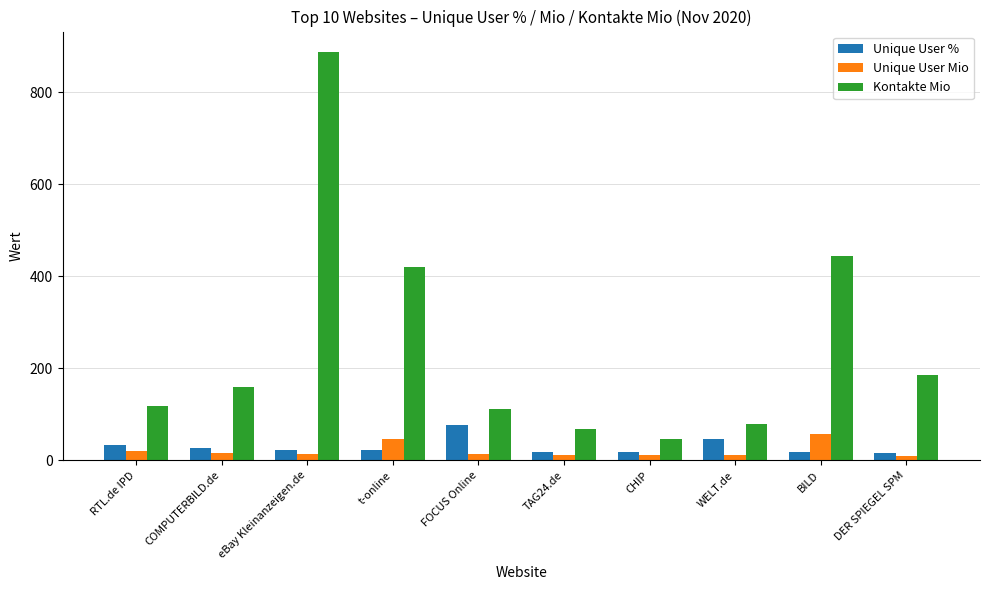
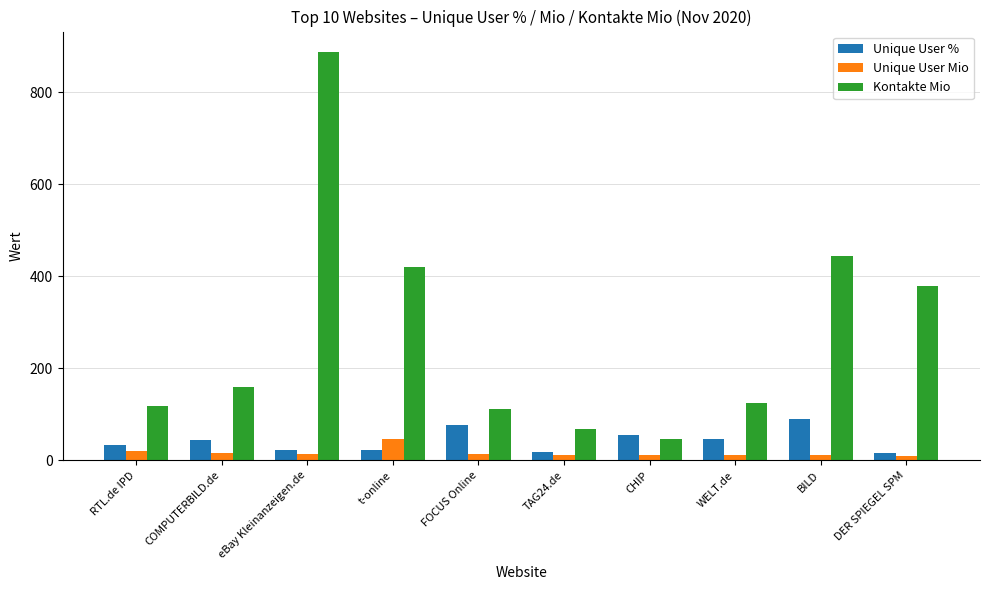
Unique User %, COMPUTERBILD.de: 30 -> 50
Unique User %, CHIP: 20 -> 60
Kontakte Mio, WELT.de: 80 -> 130
Unique User %, BILD: 20 -> 90
Unique User Mio, BILD: 60 -> 10
Kontakte Mio, DER SPIEGEL SPM: 190 -> 380
